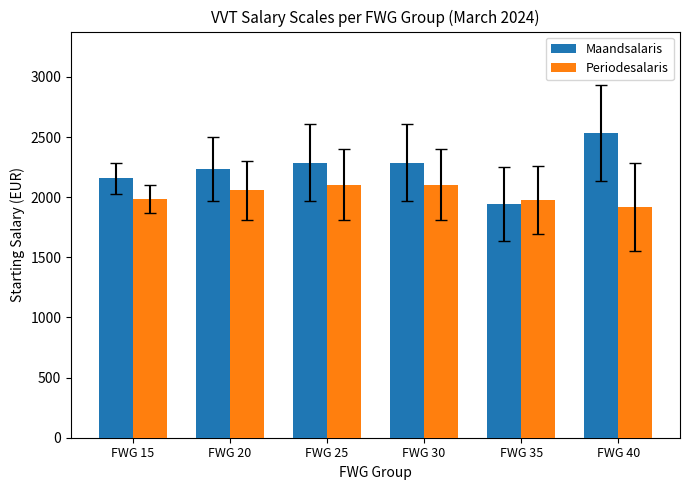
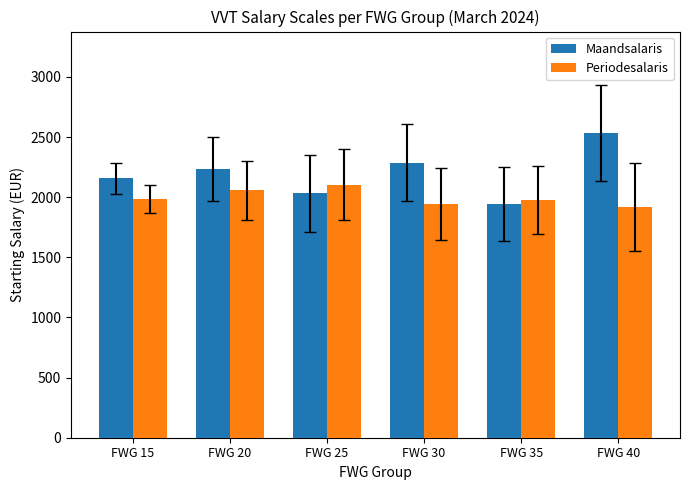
Maandsalaris, FWG 25: 2290 -> 2030
Periodesalaris, FWG 30: 2100 -> 1940
